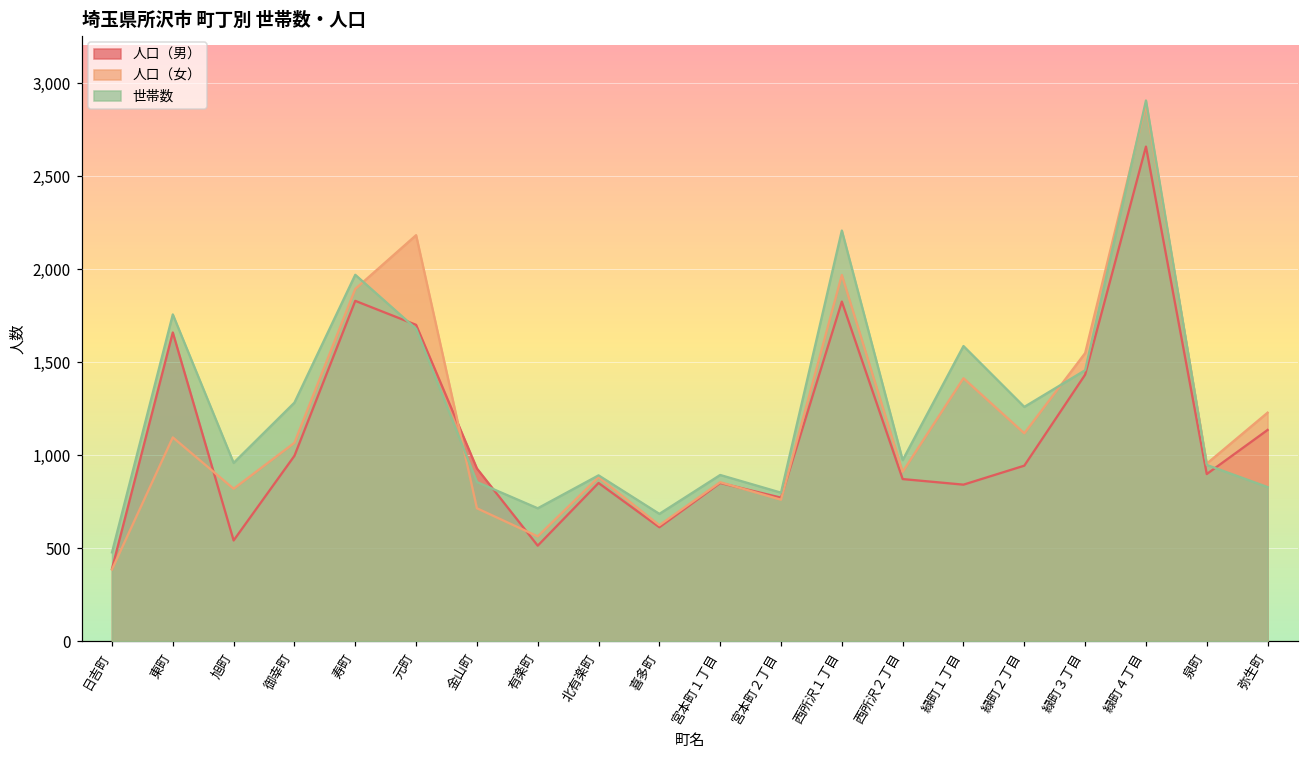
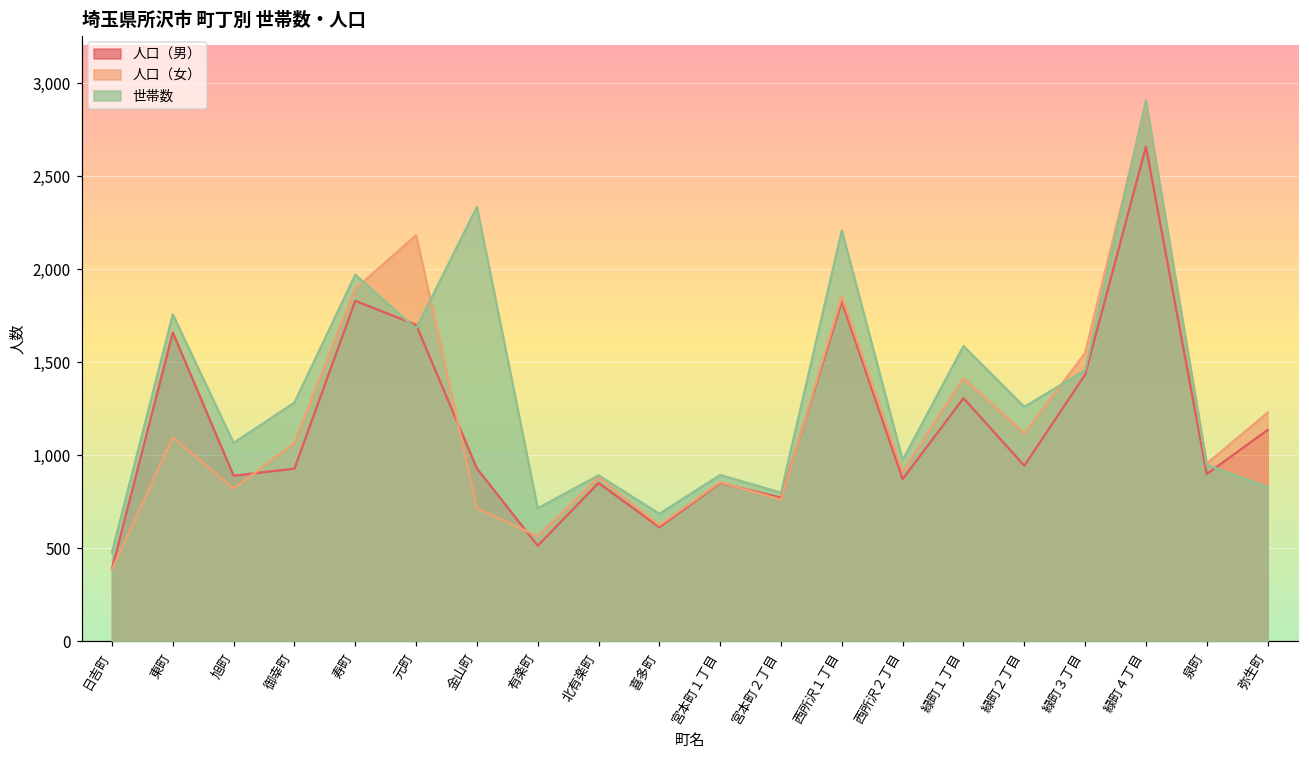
人口（男）, 旭町: 540 -> 890
世帯数, 旭町: 960 -> 1,070
人口（男）, 御幸町: 1,000 -> 930
世帯数, 金山町: 860 -> 2,340
人口（女）, 西所沢１丁目: 1,970 -> 1,860
人口（男）, 緑町１丁目: 840 -> 1,310
